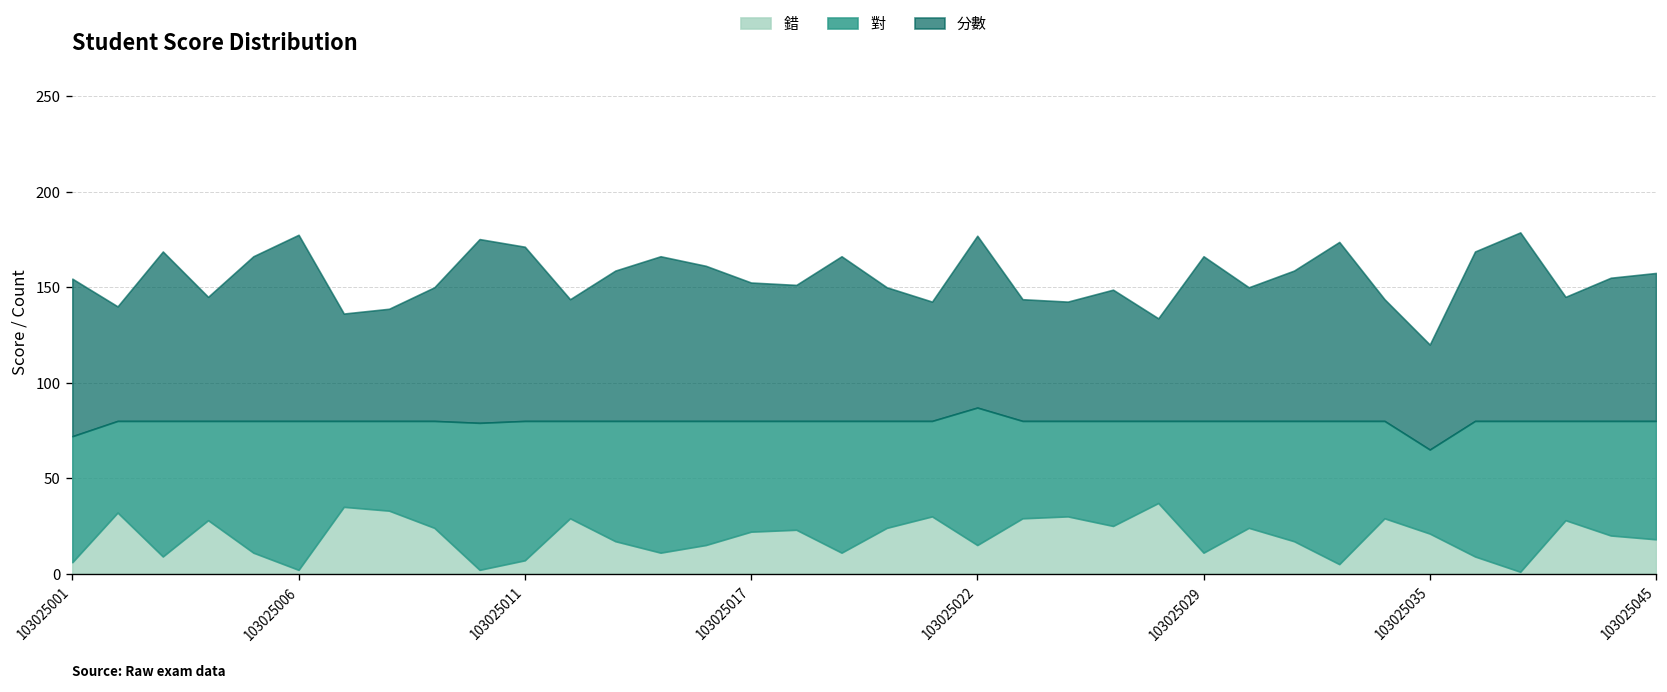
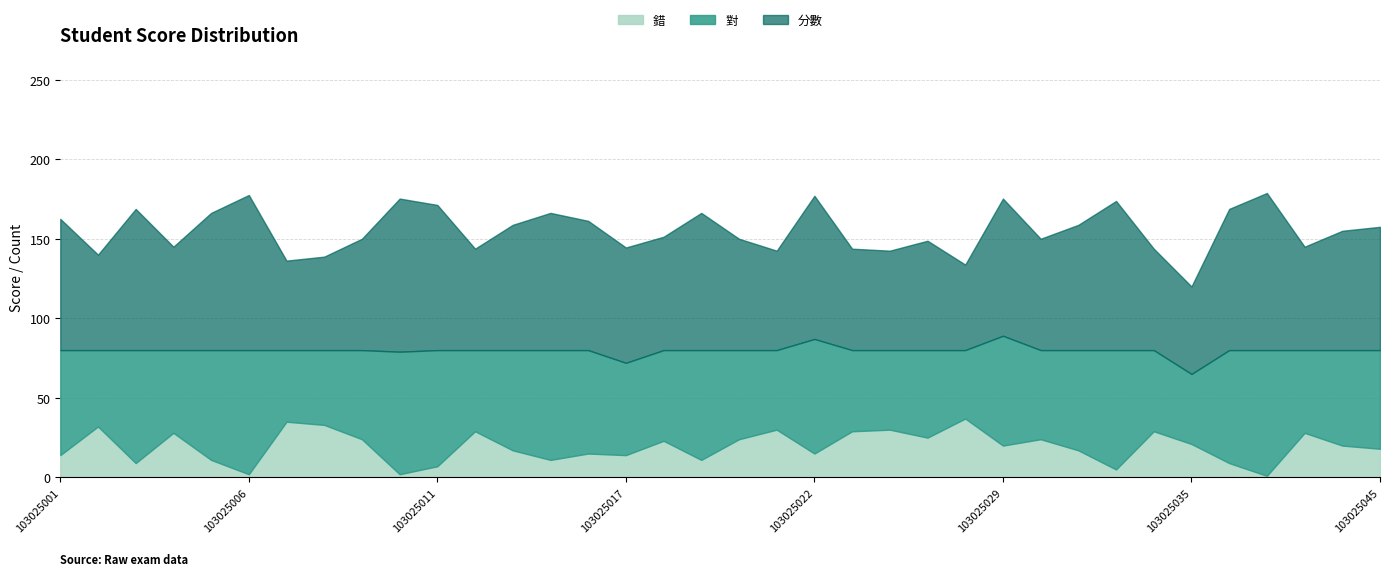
錯, 103025001: 6 -> 14
錯, 103025017: 22 -> 14
錯, 103025029: 11 -> 20
